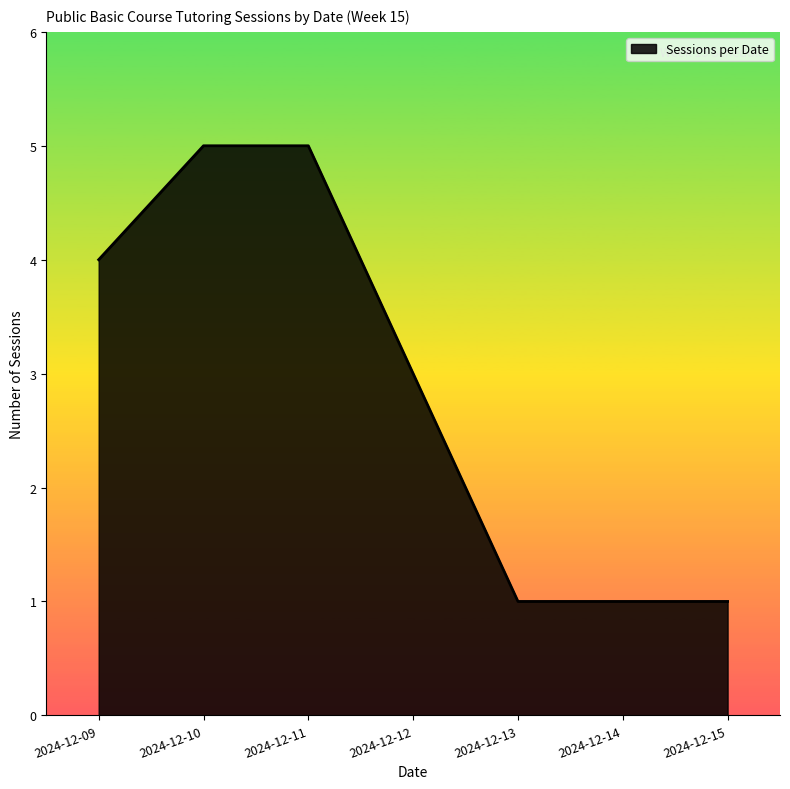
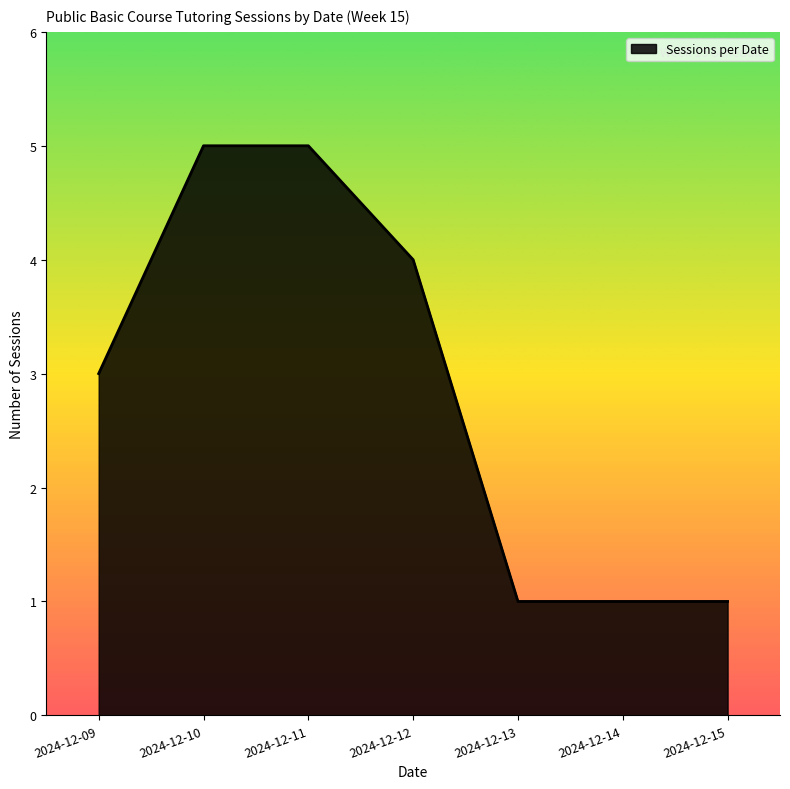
2024-12-09: 4 -> 3
2024-12-12: 3 -> 4
